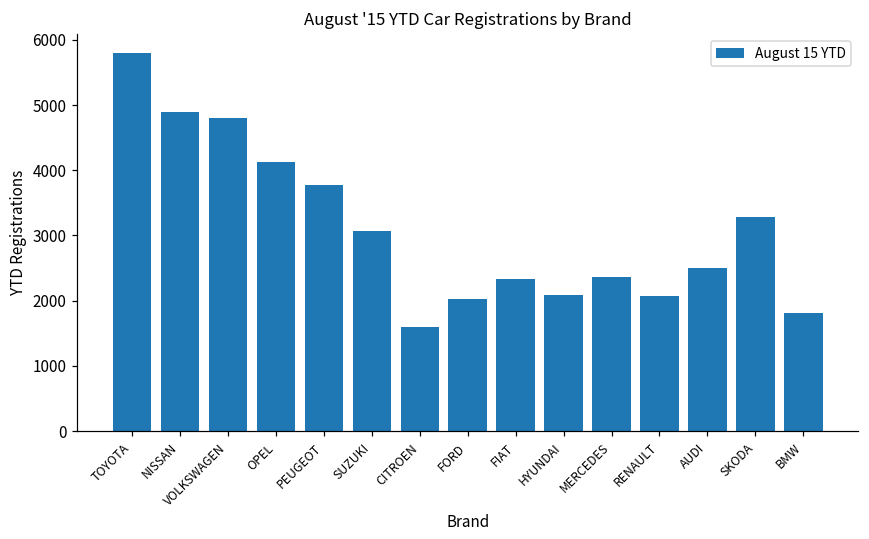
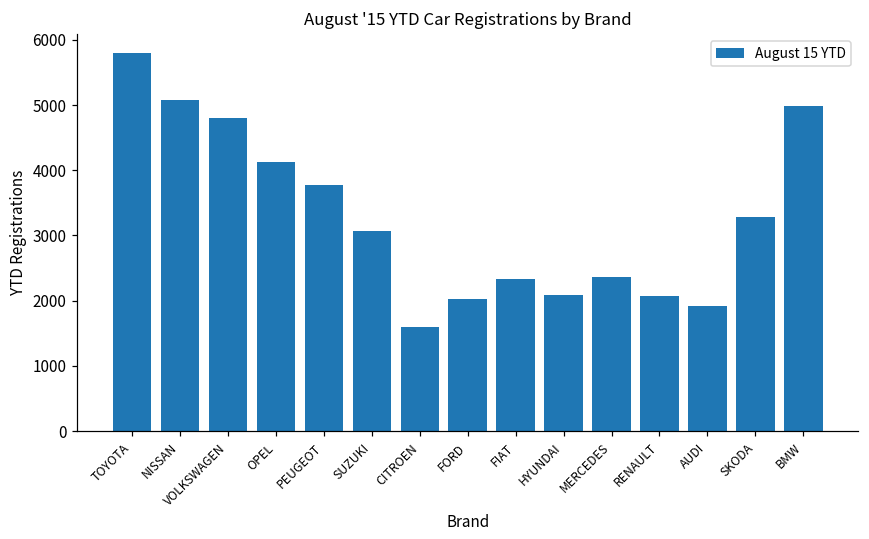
NISSAN: 4900 -> 5100
AUDI: 2500 -> 1900
BMW: 1800 -> 5000
